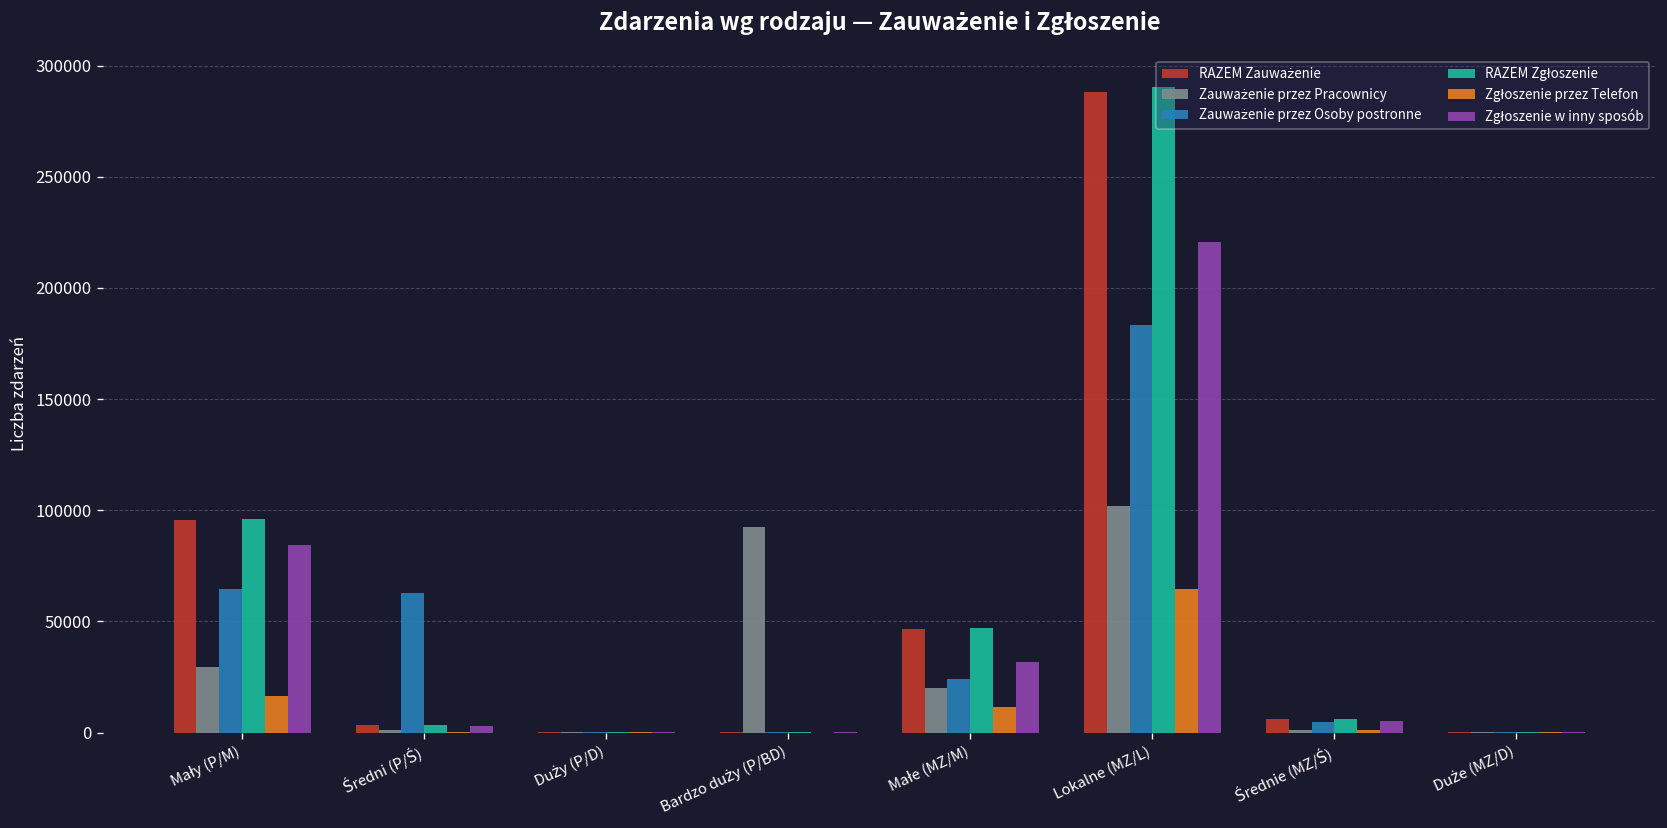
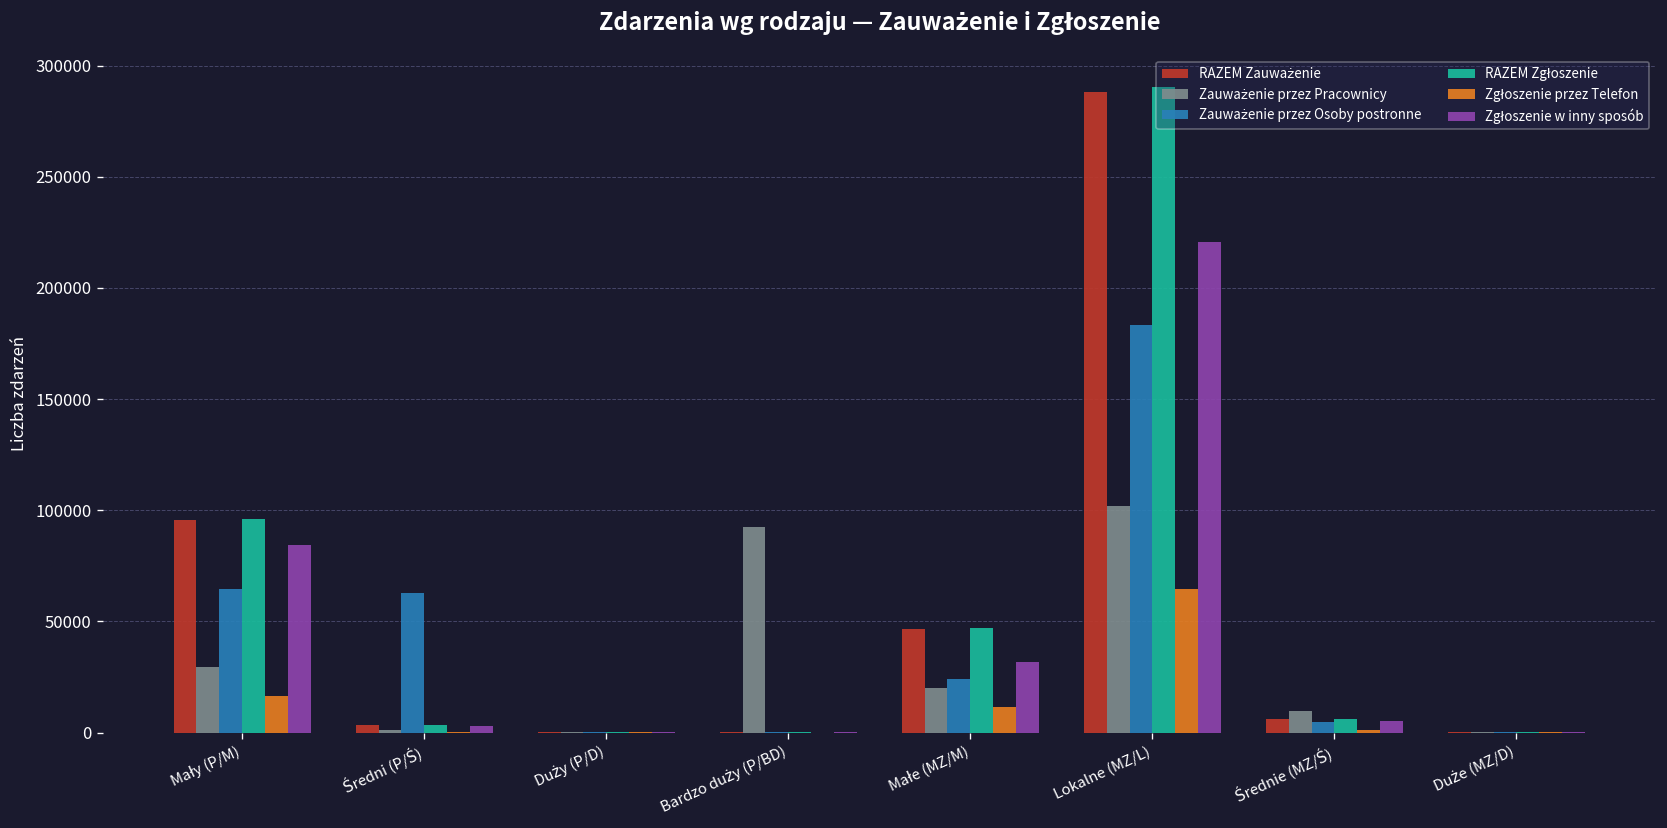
Zauważenie przez Pracownicy, Średnie (MZ/Ś): 1000 -> 10000
